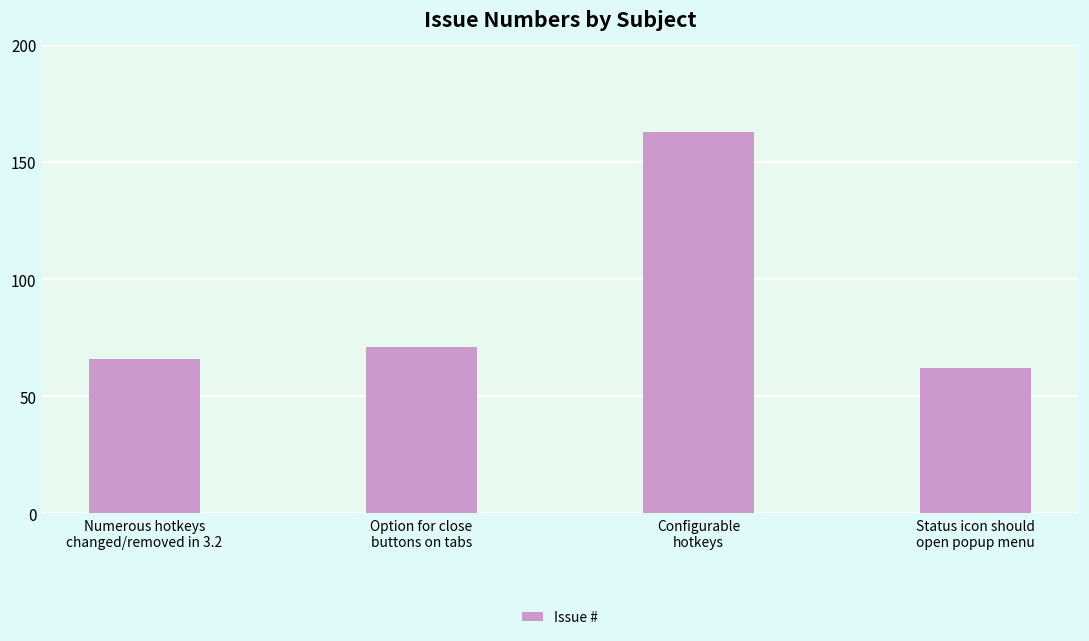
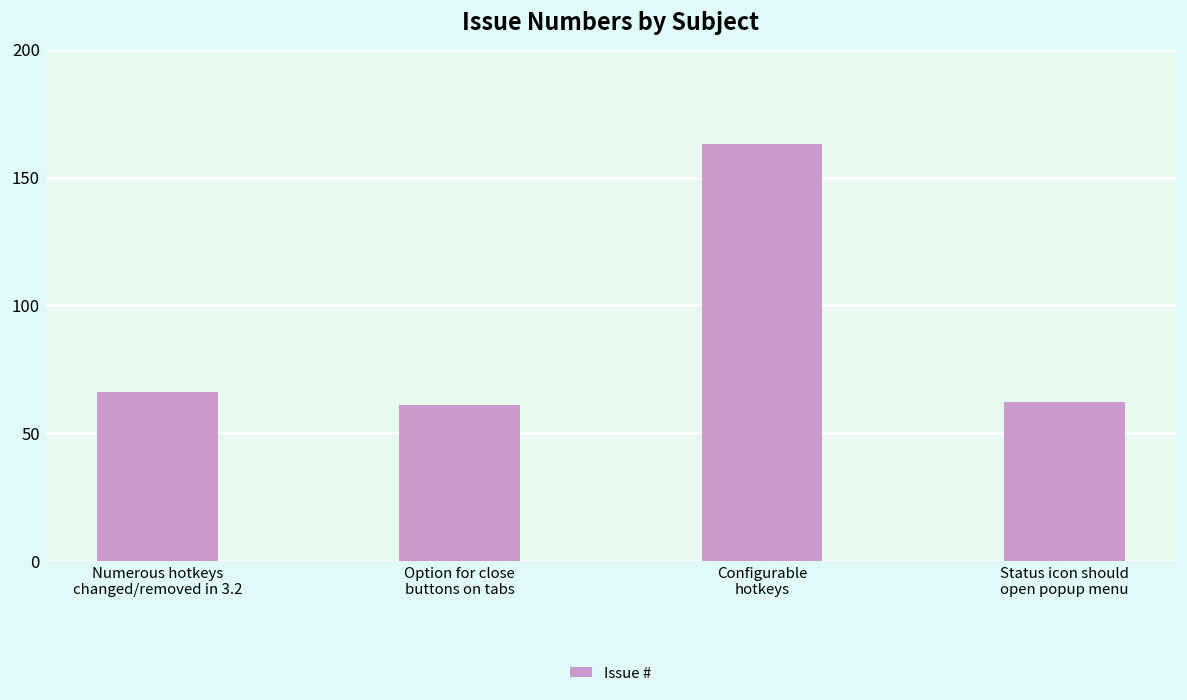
Option for close buttons on tabs: 71 -> 61
